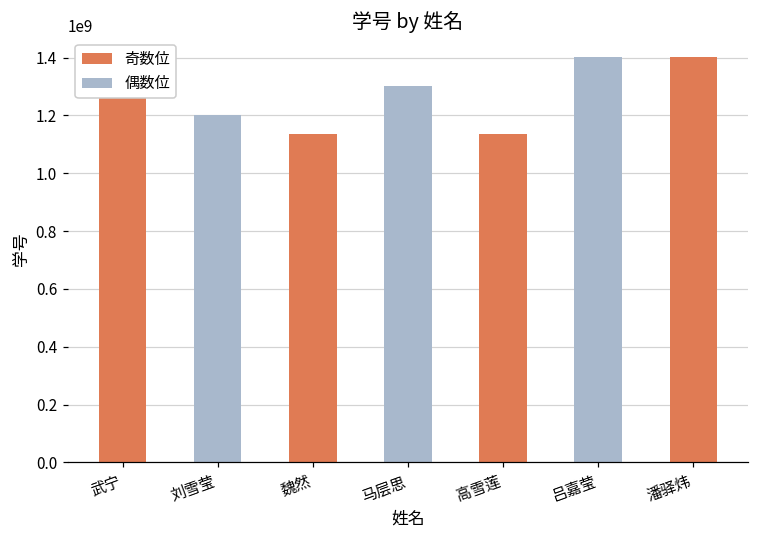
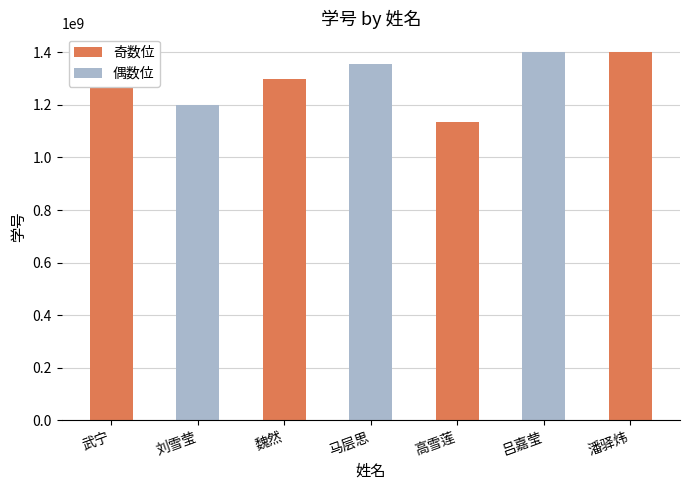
魏然: 1140000000 -> 1300000000
马层思: 1300000000 -> 1360000000
